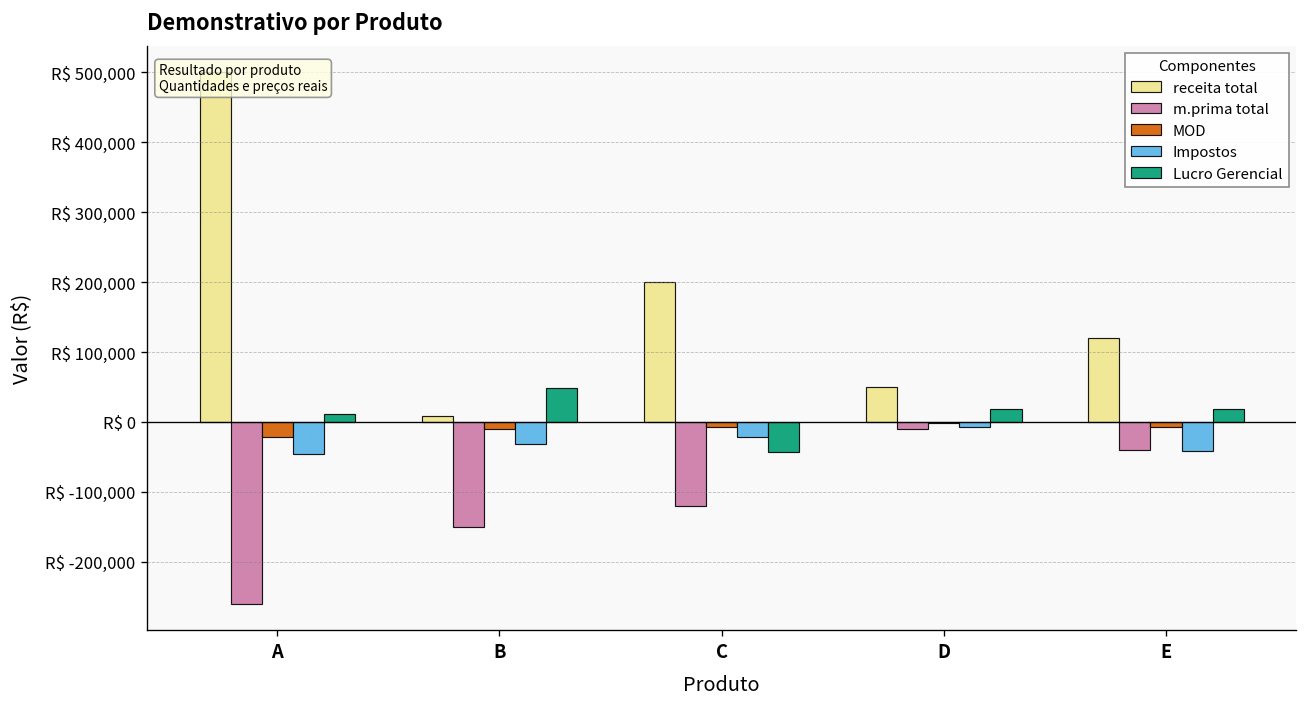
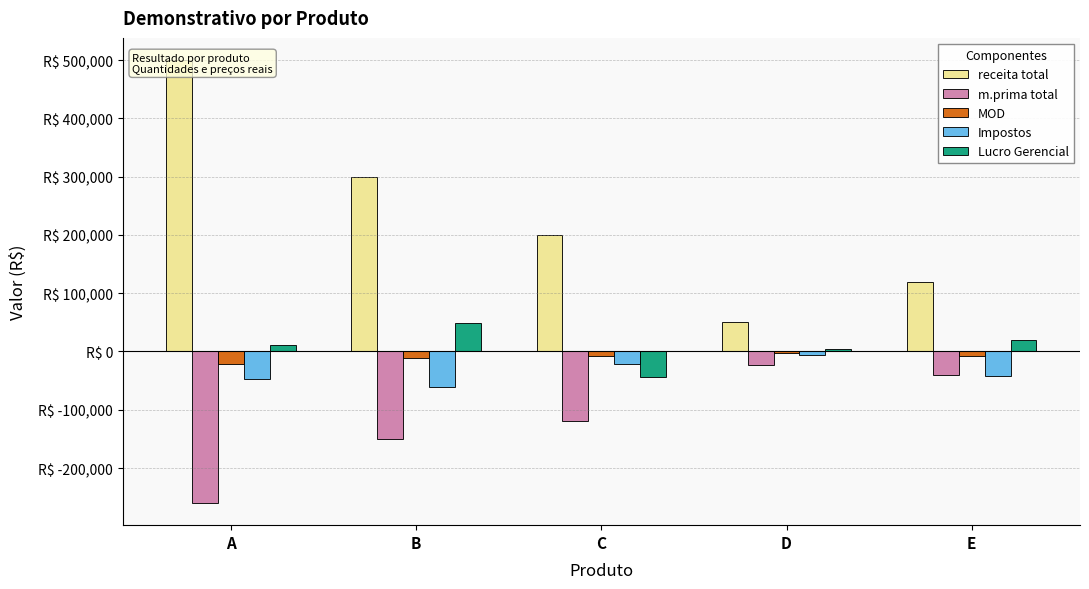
receita total, B: R$ 10,000 -> R$ 300,000
Impostos, B: R$ -30,000 -> R$ -60,000
m.prima total, D: R$ -10,000 -> R$ -20,000
Lucro Gerencial, D: R$ 20,000 -> R$ 0
